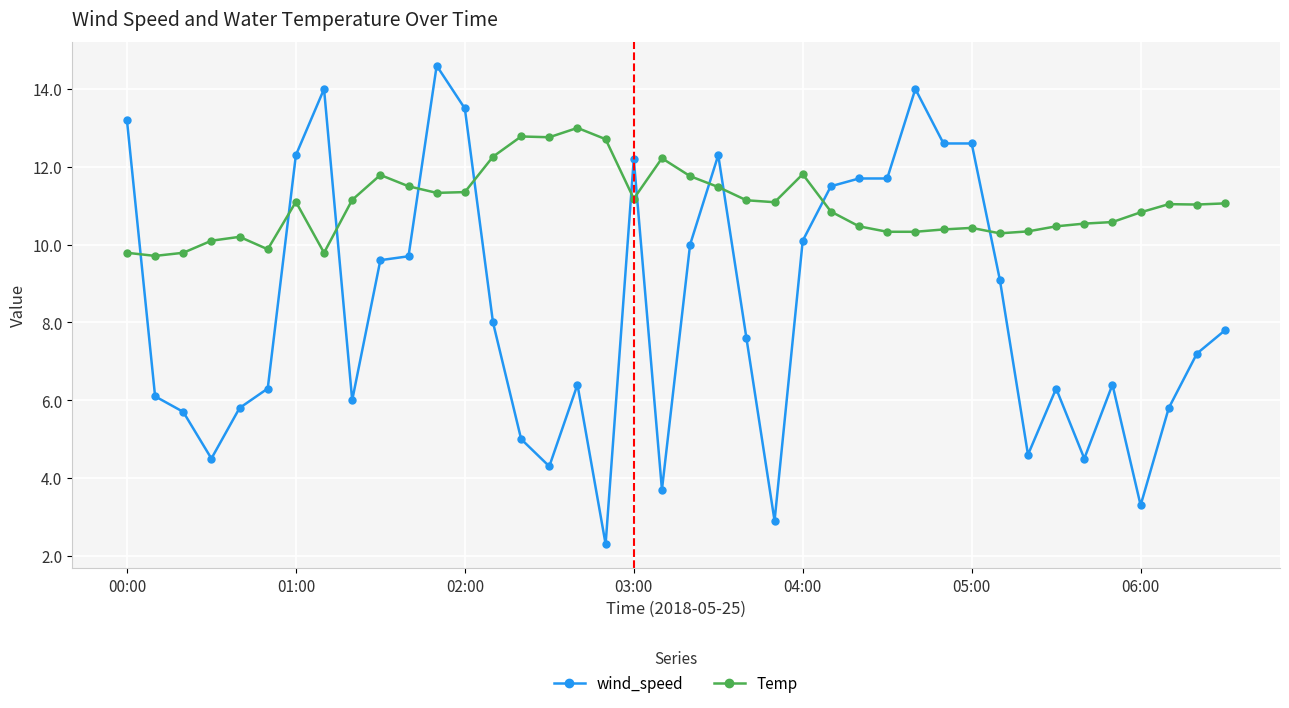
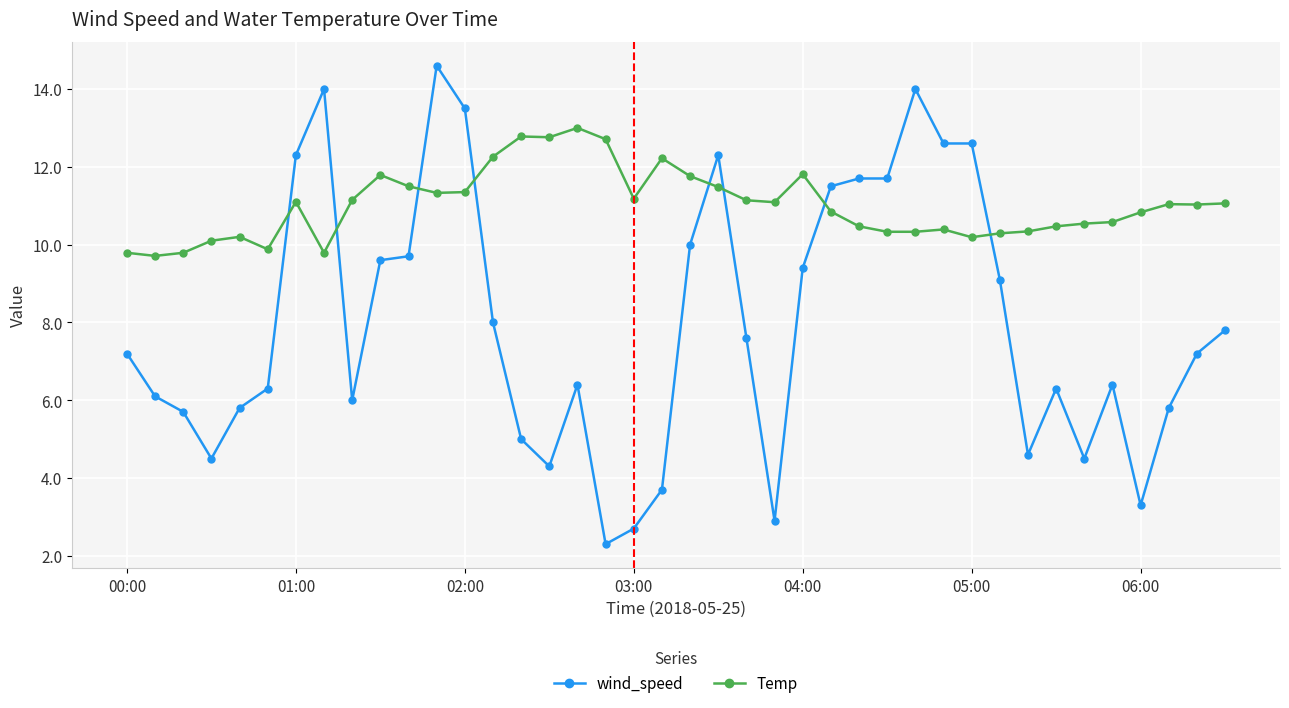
wind_speed, 00:00: 13.2 -> 7.2
wind_speed, 03:00: 12.2 -> 2.7
wind_speed, 04:00: 10.1 -> 9.4
Temp, 05:00: 10.4 -> 10.2
